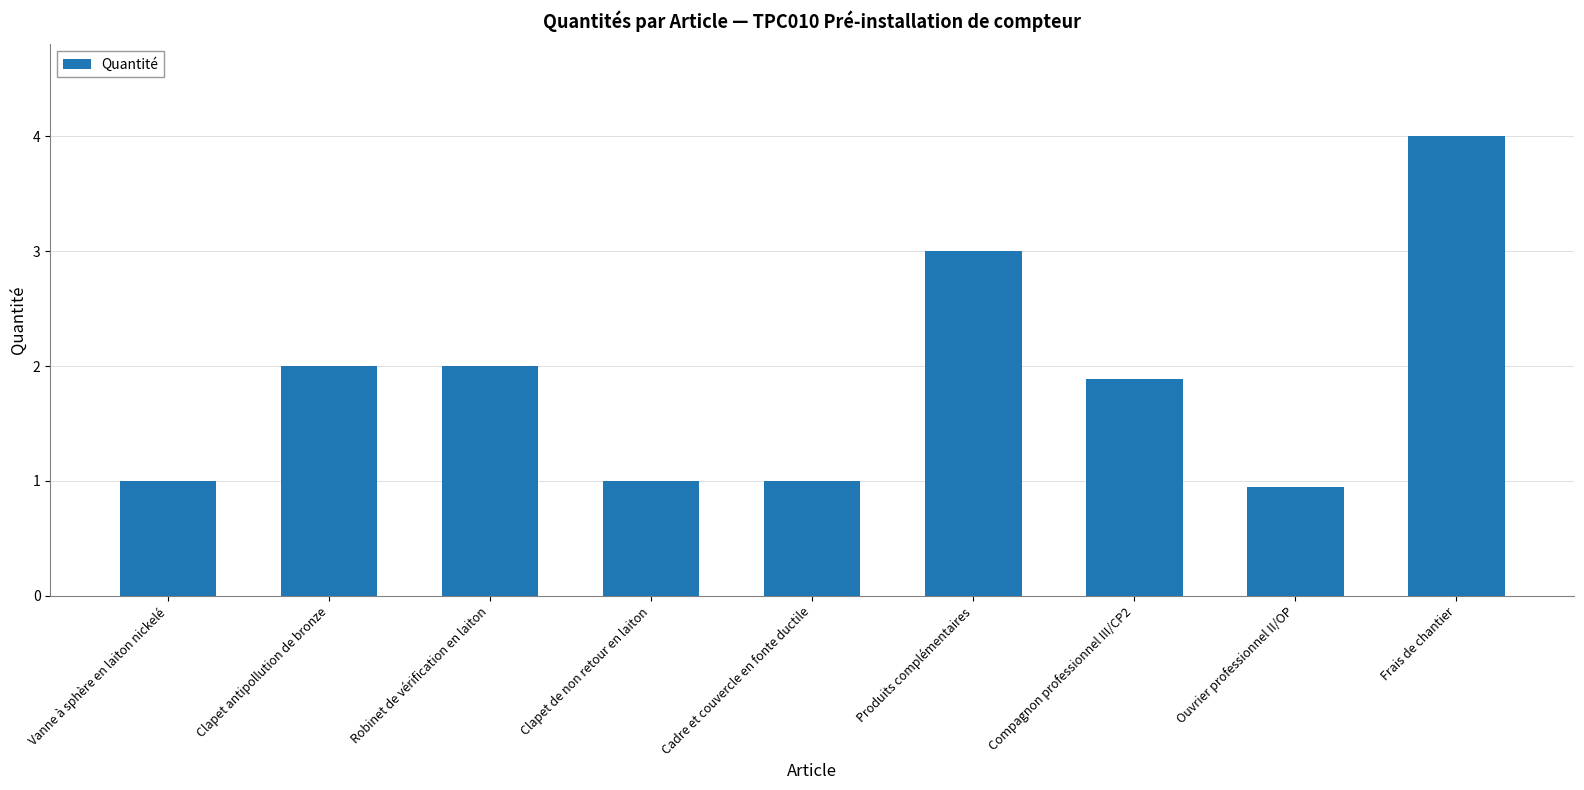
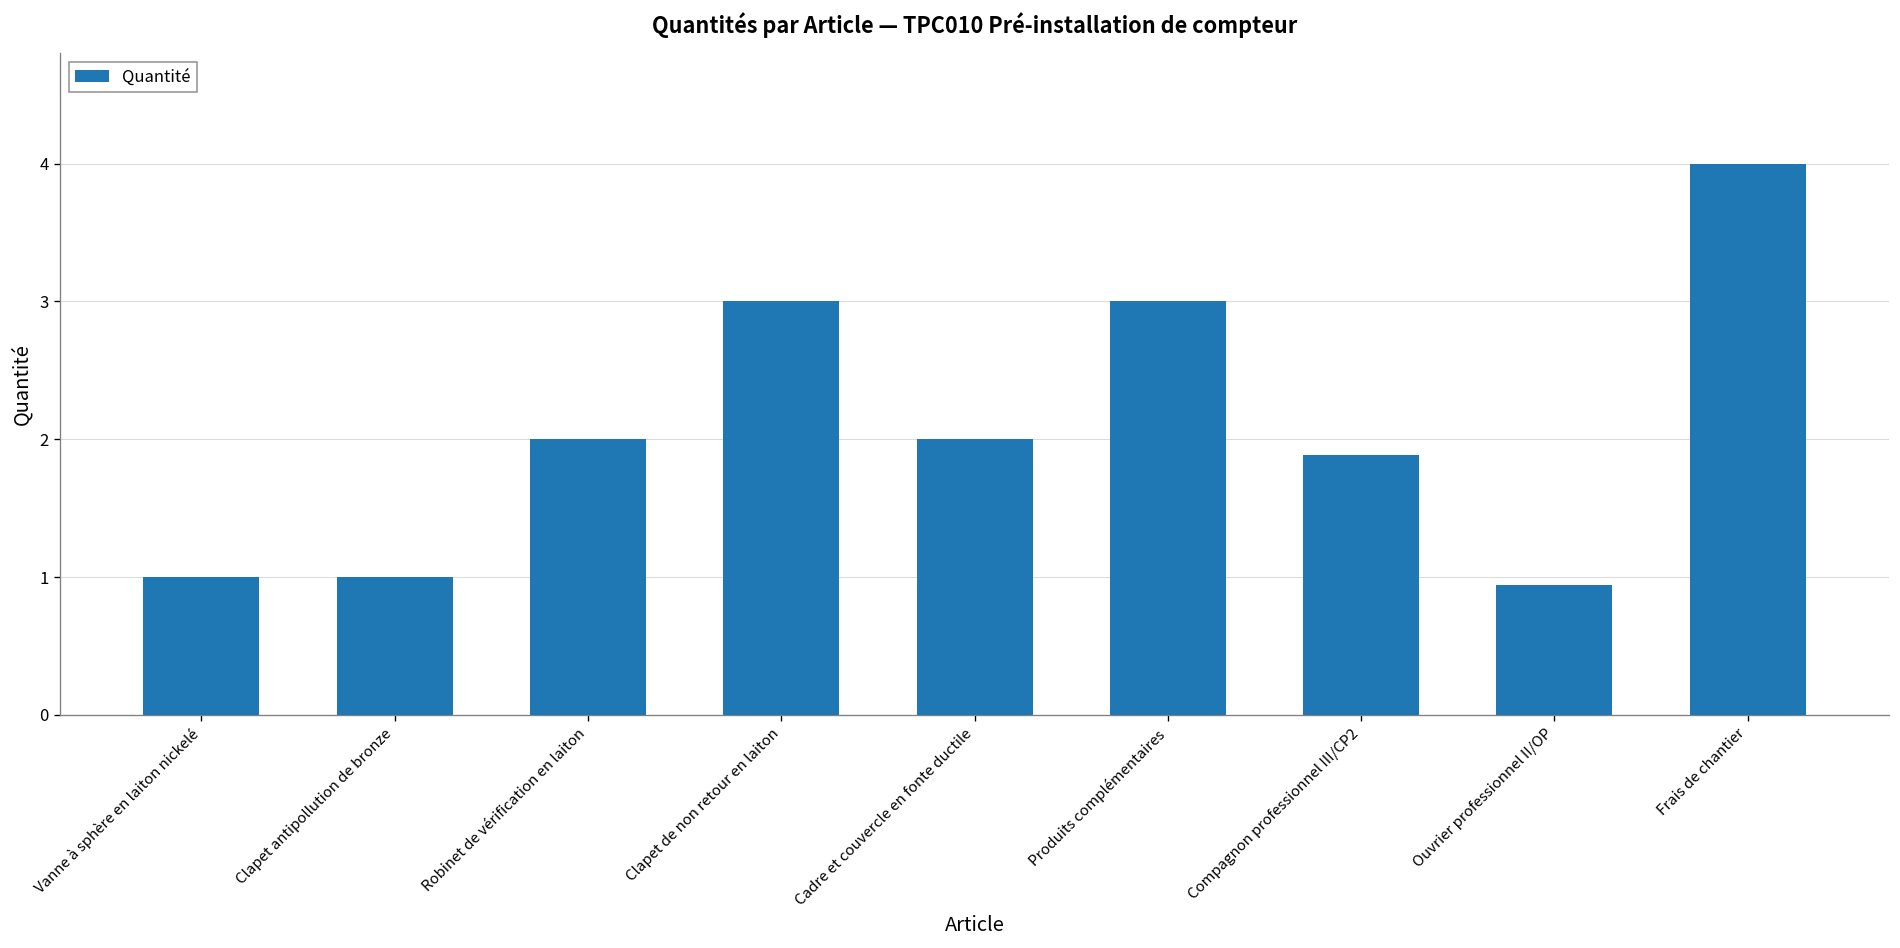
Clapet antipollution de bronze: 2 -> 1
Clapet de non retour en laiton: 1 -> 3
Cadre et couvercle en fonte ductile: 1 -> 2
